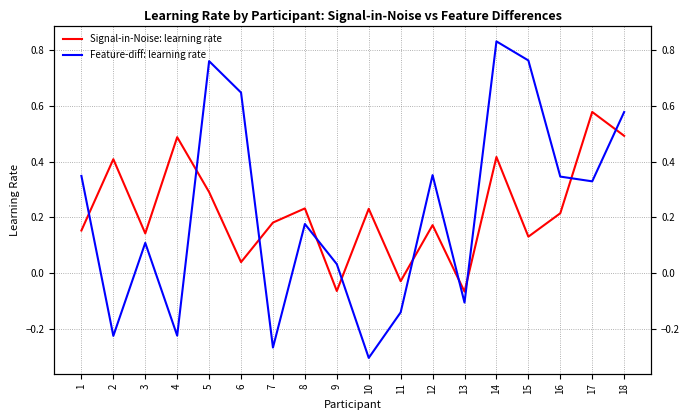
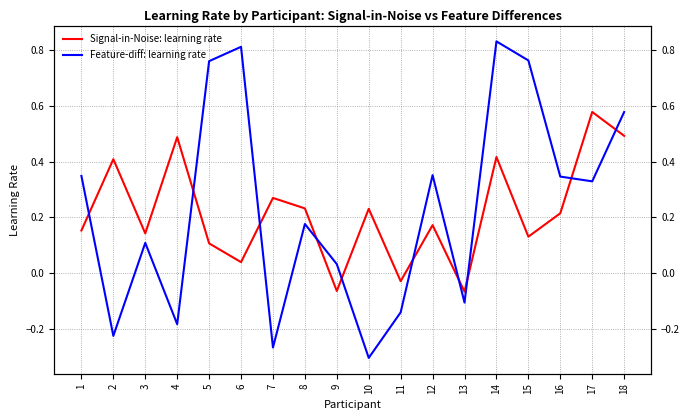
Feature-diff: learning rate, 4: -0.22 -> -0.18
Signal-in-Noise: learning rate, 5: 0.29 -> 0.11
Feature-diff: learning rate, 6: 0.65 -> 0.81
Signal-in-Noise: learning rate, 7: 0.18 -> 0.27
